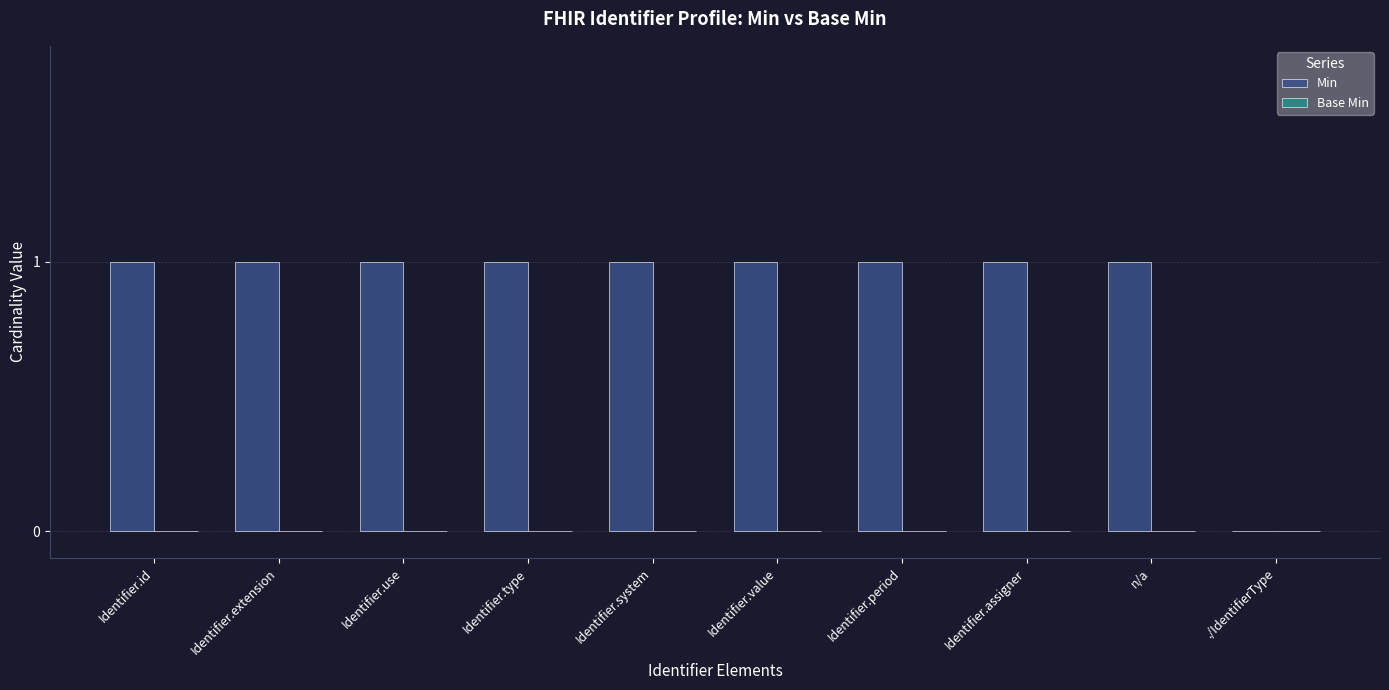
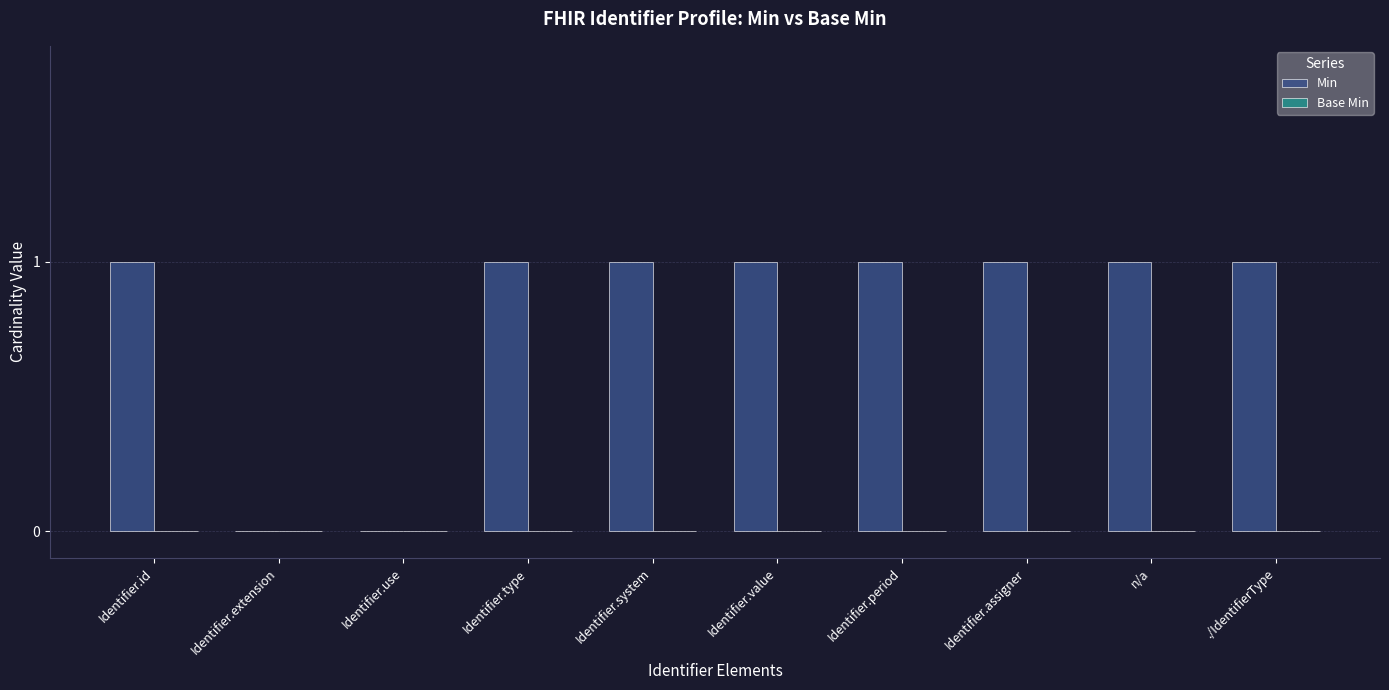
Min, Identifier.extension: 1 -> 0
Min, Identifier.use: 1 -> 0
Min, ./IdentifierType: 0 -> 1
